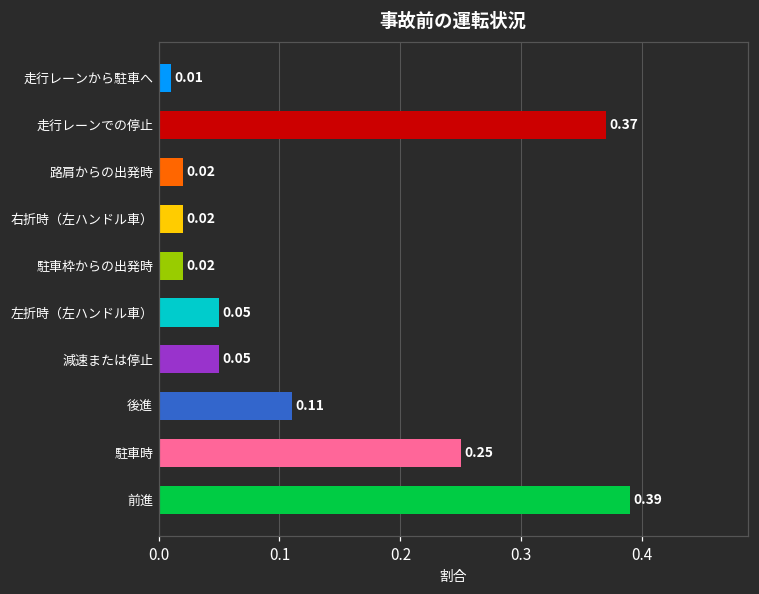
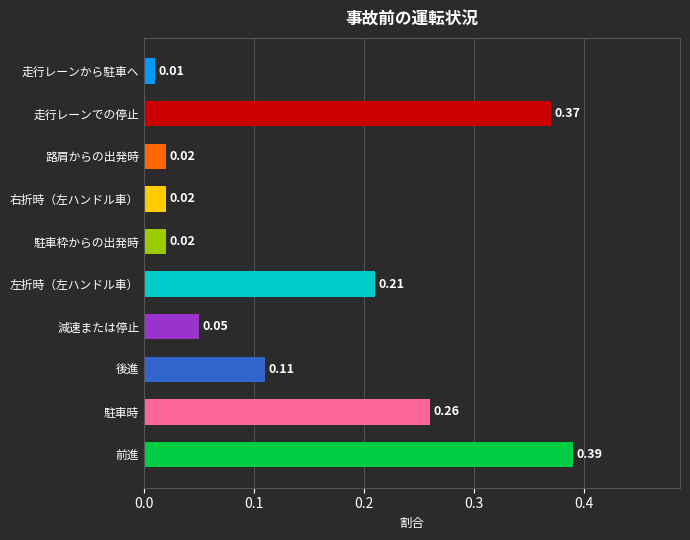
左折時（左ハンドル車）: 0.05 -> 0.21
駐車時: 0.25 -> 0.26
